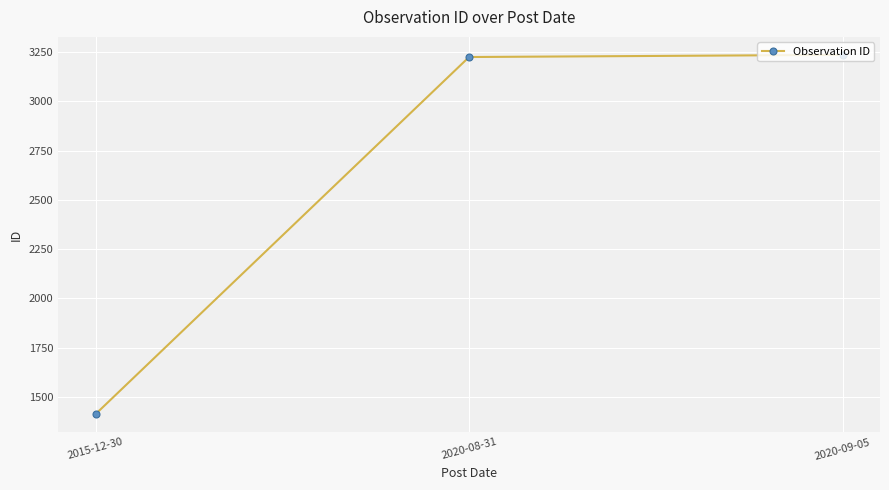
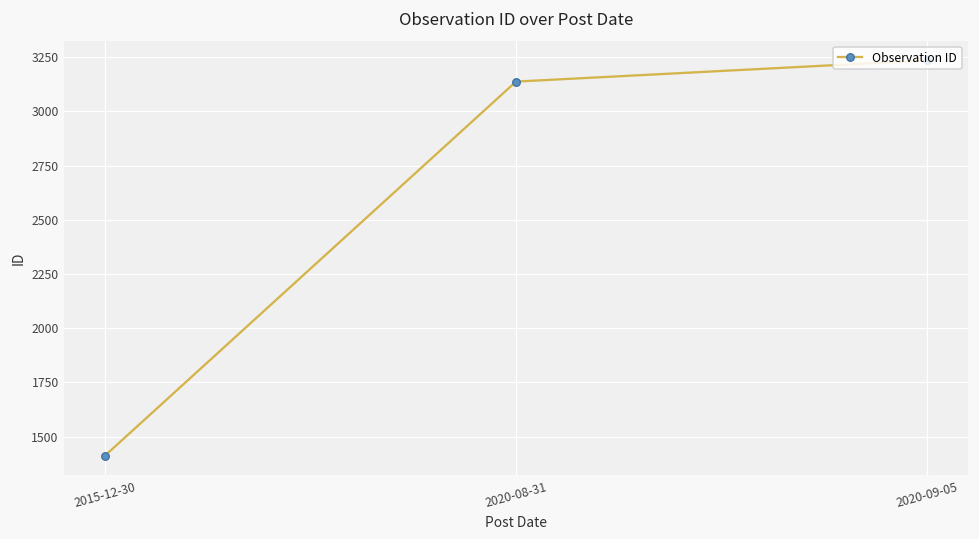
2020-08-31: 3220 -> 3140
